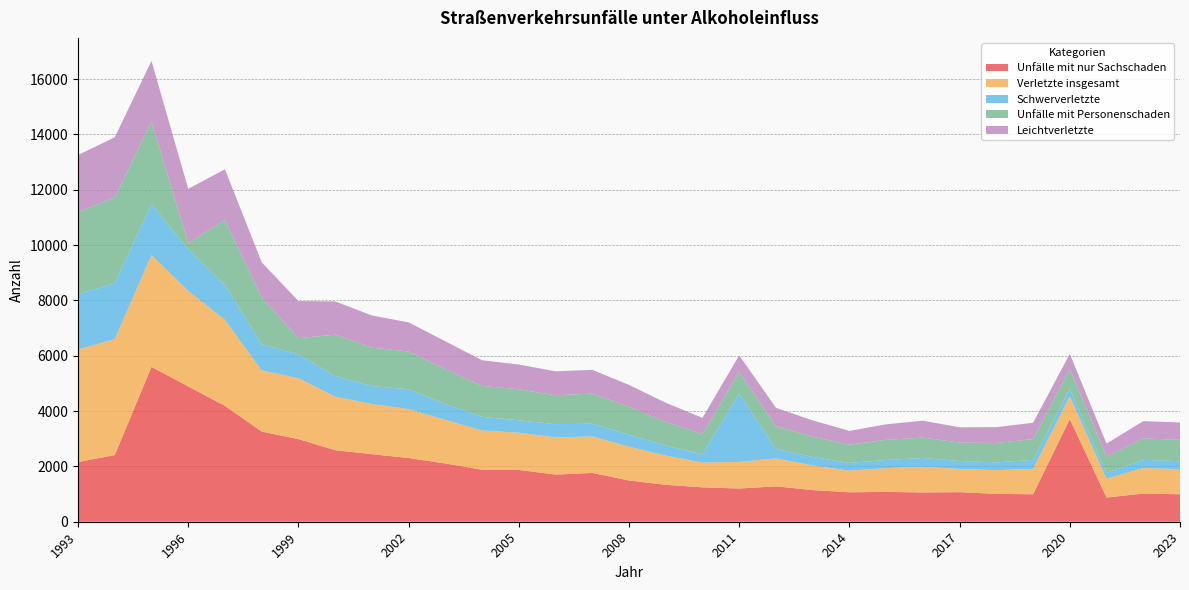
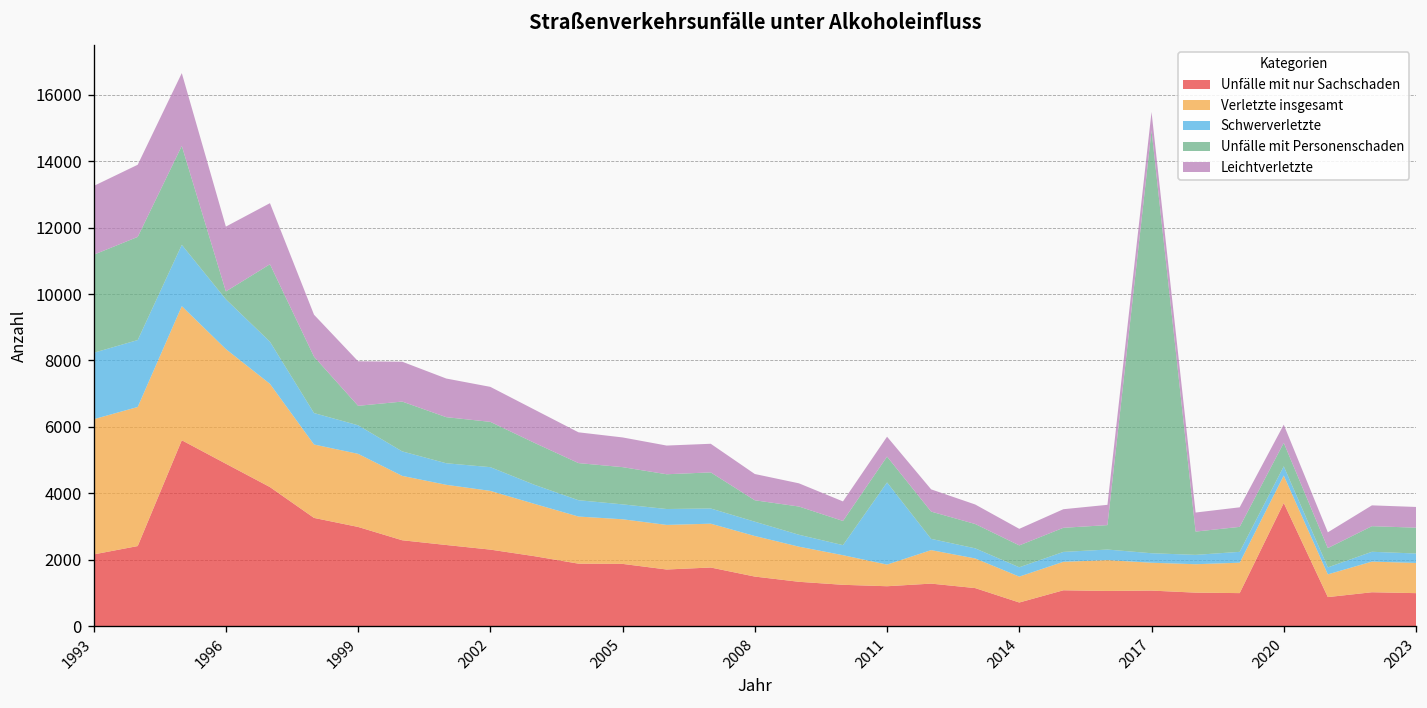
Unfälle mit Personenschaden, 2008: 1000 -> 600
Verletzte insgesamt, 2011: 1000 -> 700
Unfälle mit nur Sachschaden, 2014: 1100 -> 700
Unfälle mit Personenschaden, 2017: 700 -> 12700
